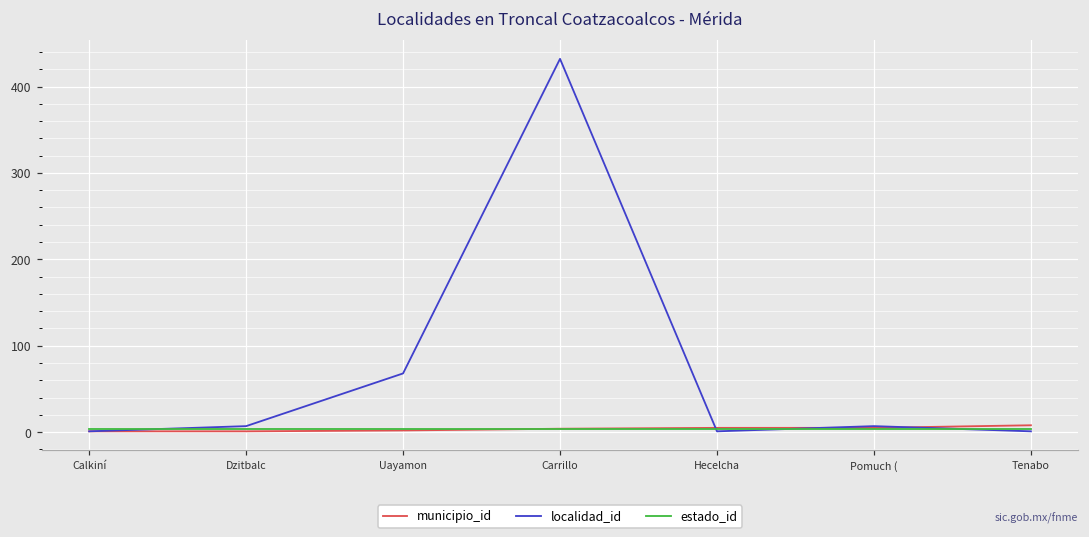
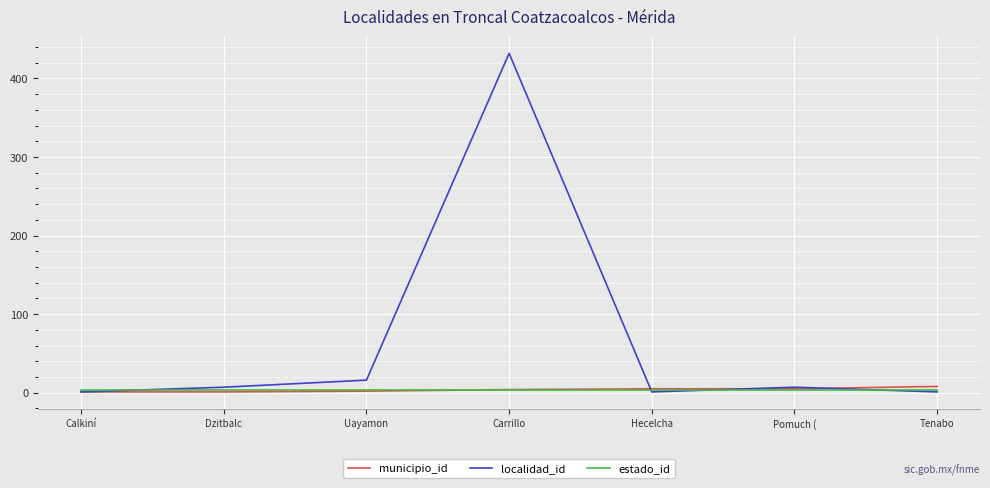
localidad_id, Uayamon: 70 -> 20
